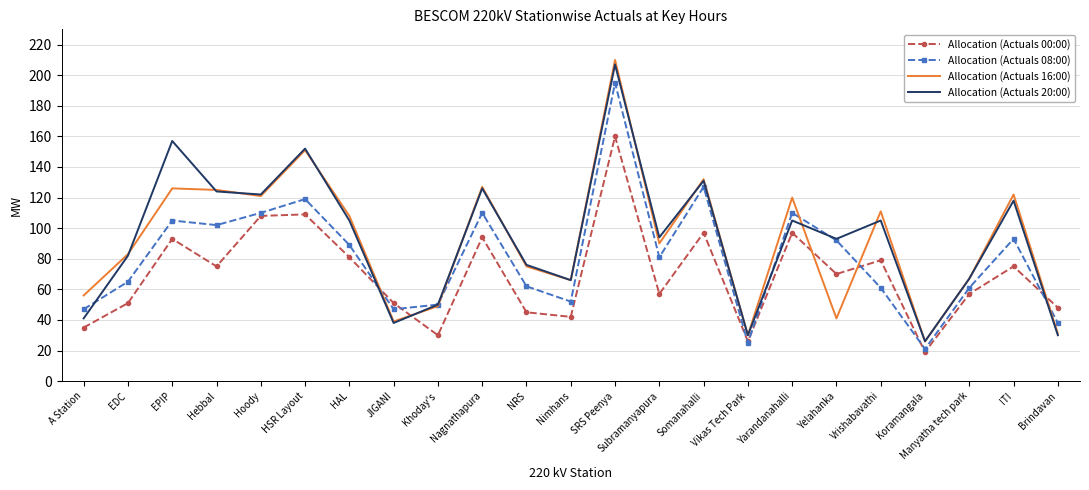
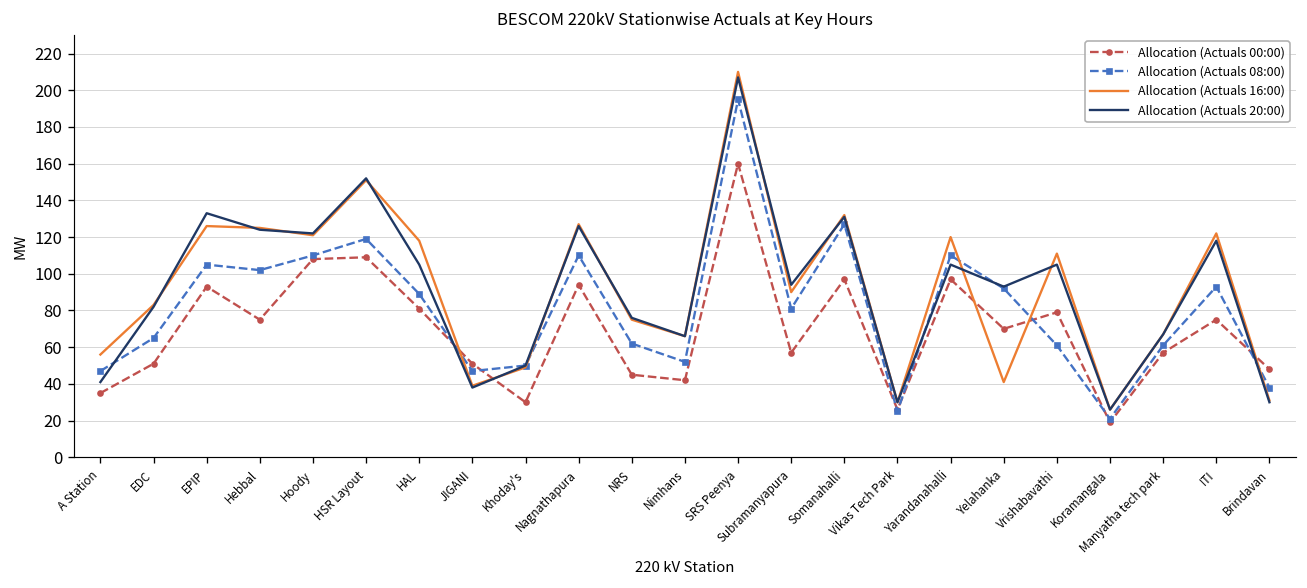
Allocation (Actuals 20:00), EPIP: 157 -> 133
Allocation (Actuals 16:00), HAL: 108 -> 118
